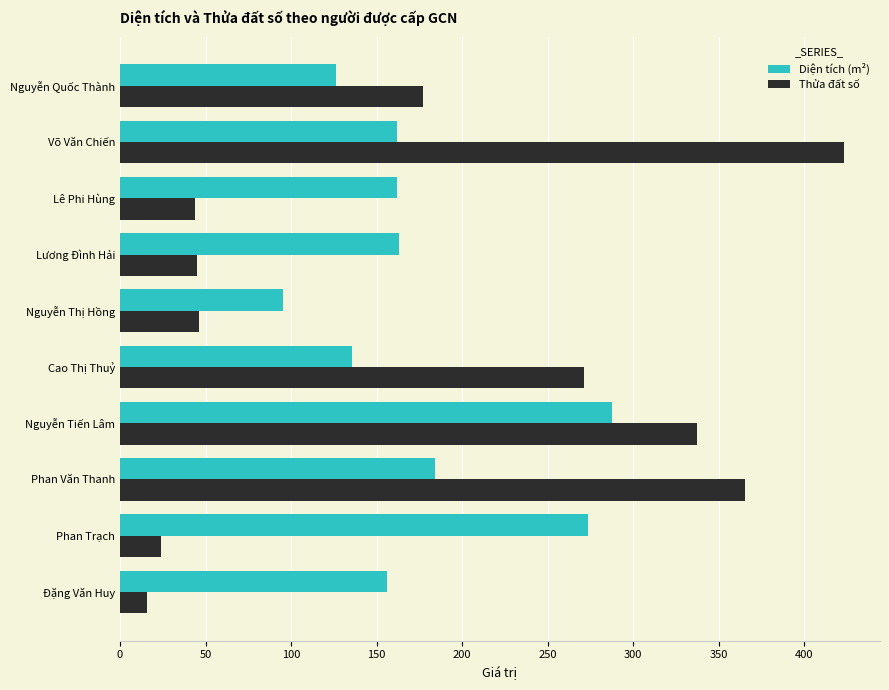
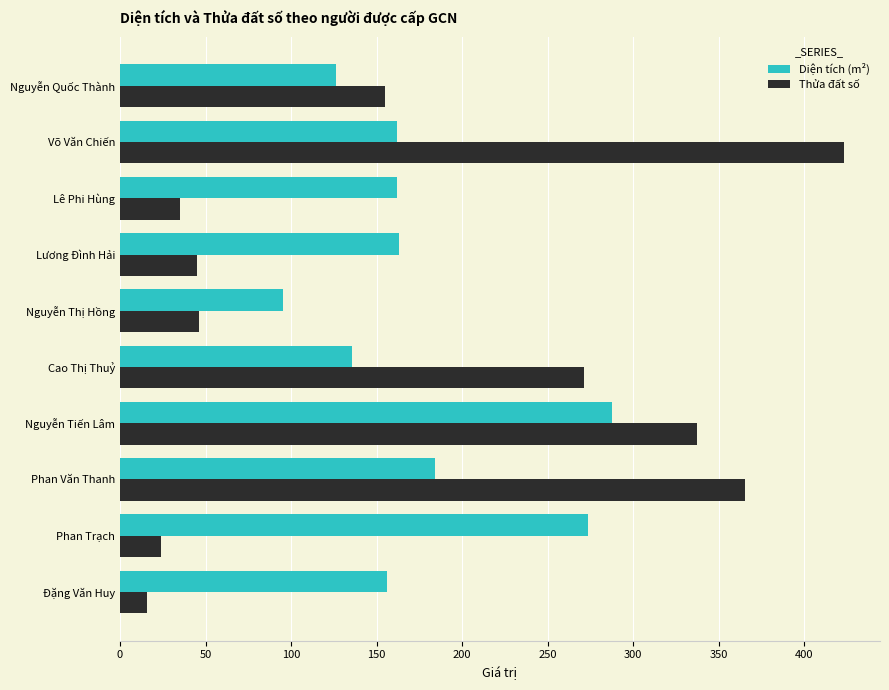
Thửa đất số, Nguyễn Quốc Thành: 177 -> 155
Thửa đất số, Lê Phi Hùng: 44 -> 35
